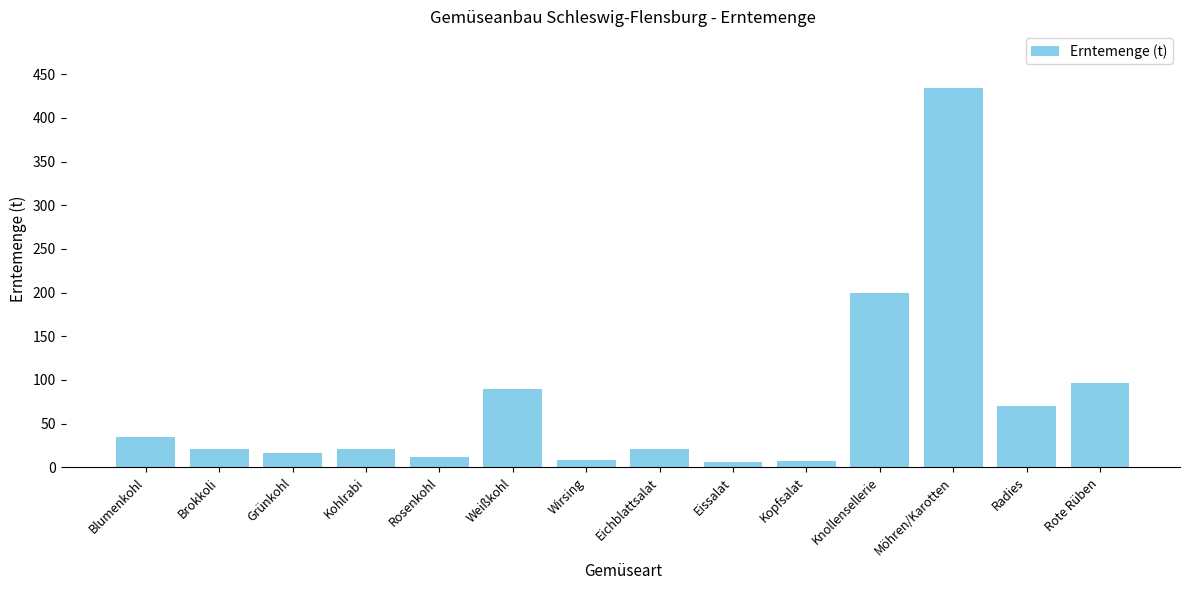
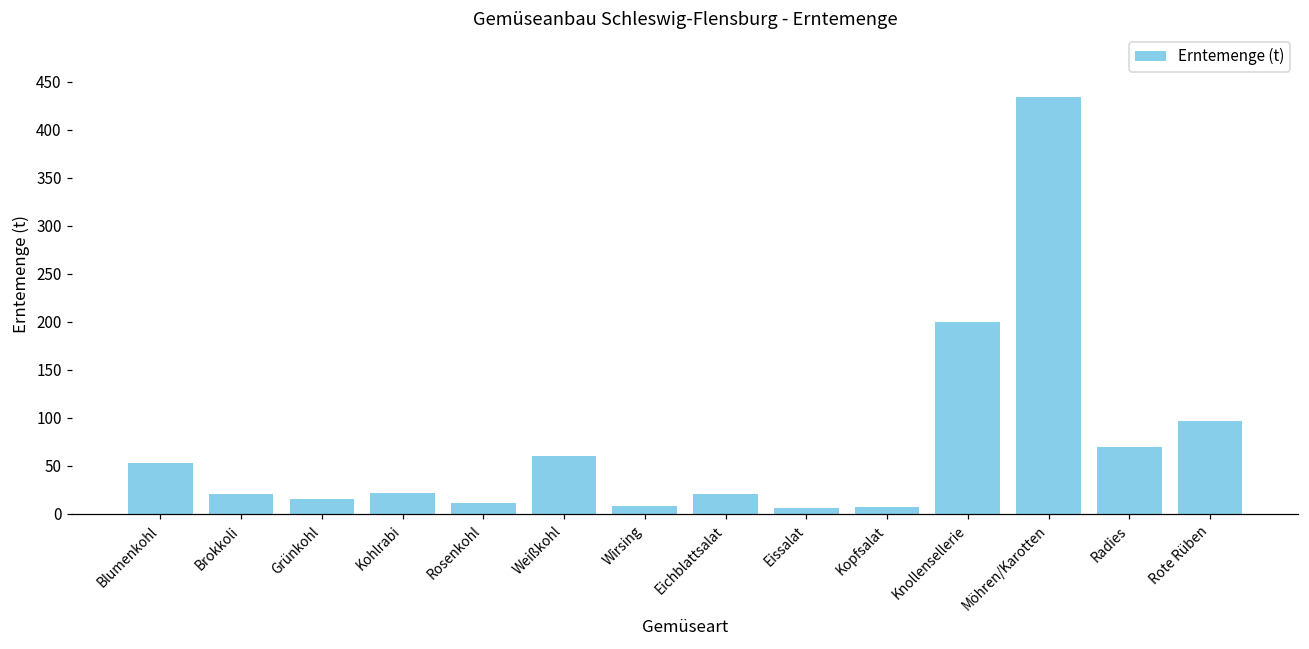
Blumenkohl: 30 -> 50
Weißkohl: 90 -> 60
